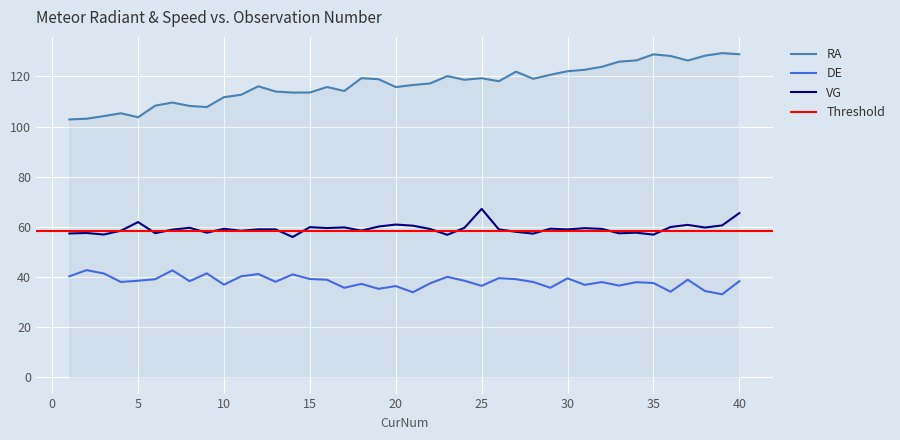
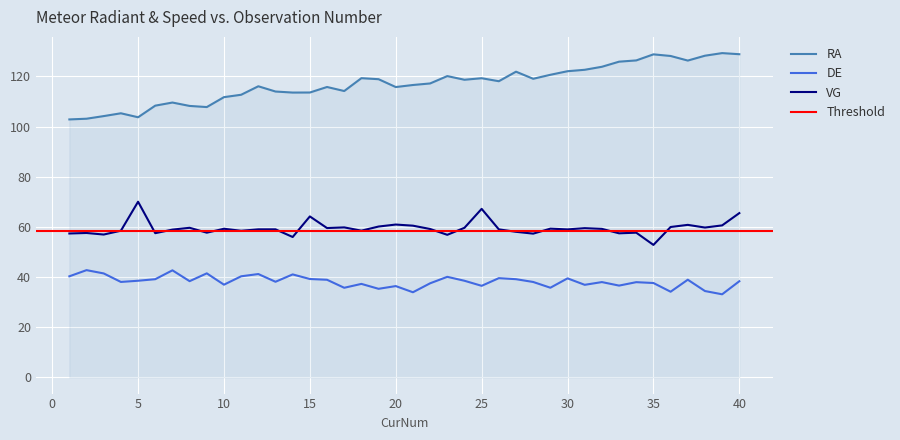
VG, 5: 62 -> 70
VG, 15: 60 -> 64
VG, 35: 57 -> 53
